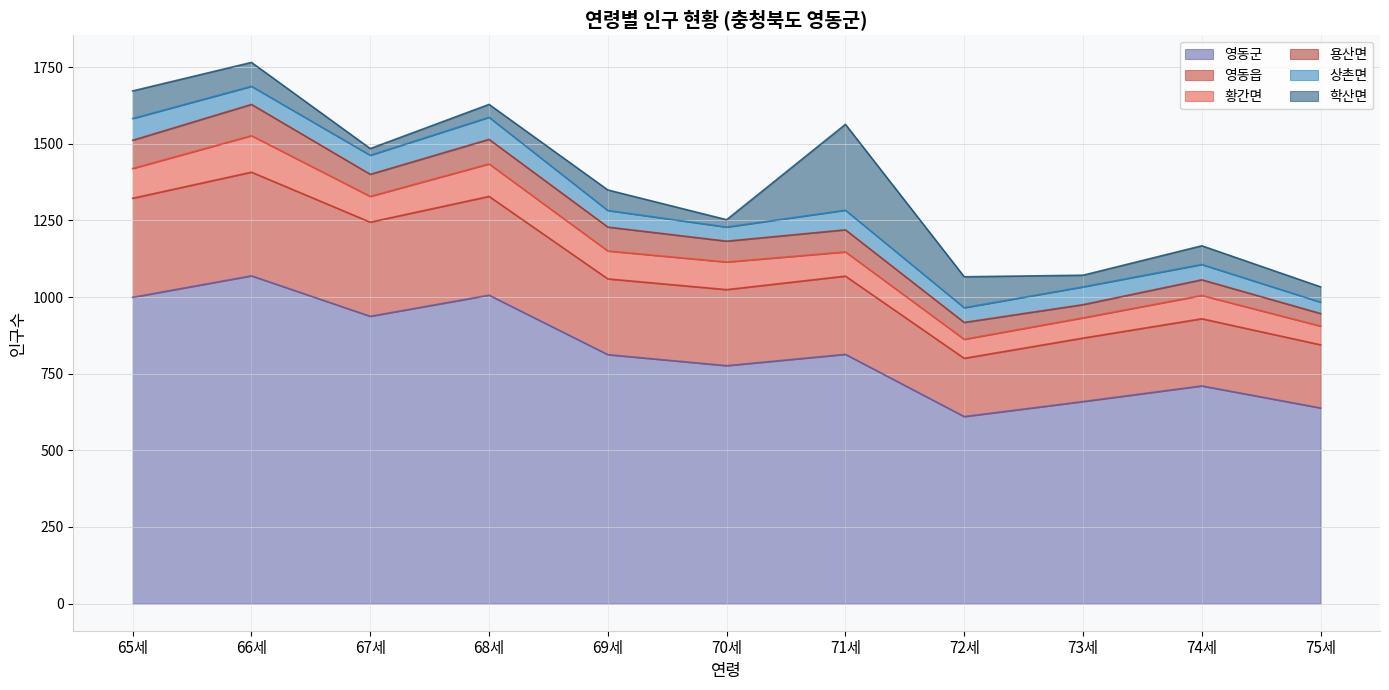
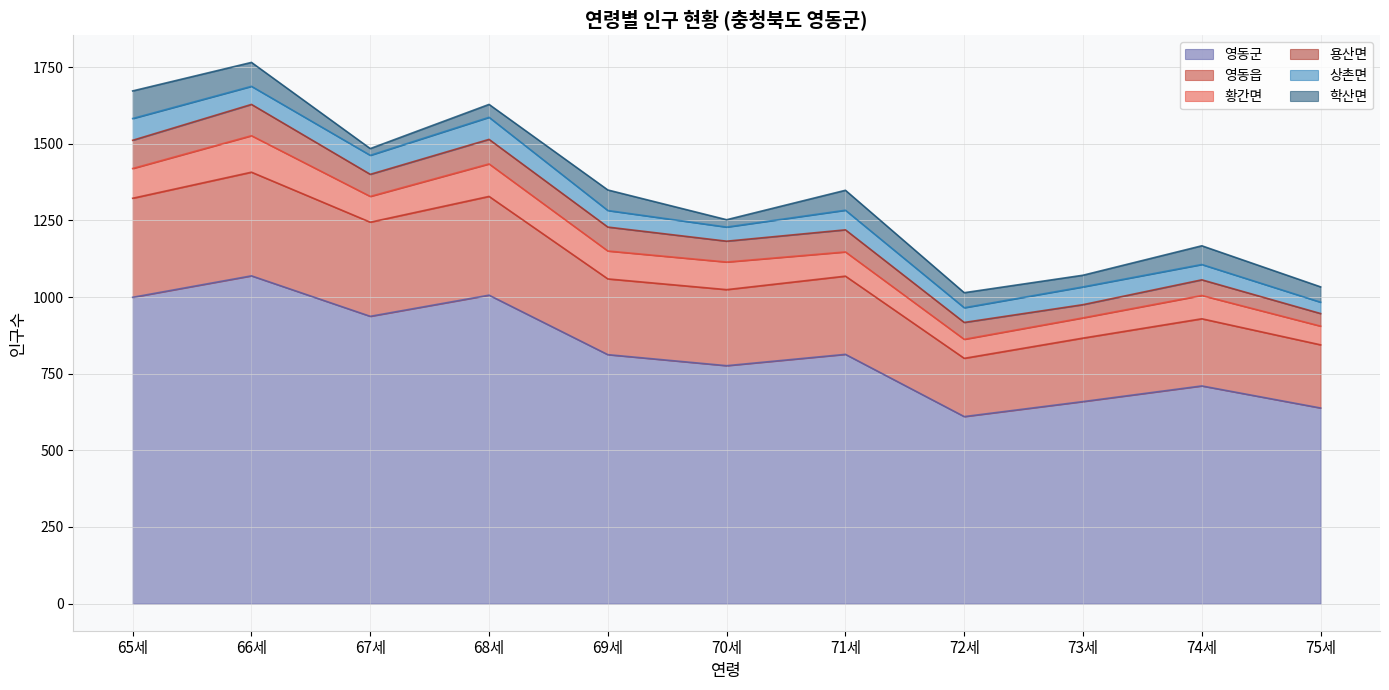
학산면, 71세: 280 -> 70
학산면, 72세: 100 -> 50
